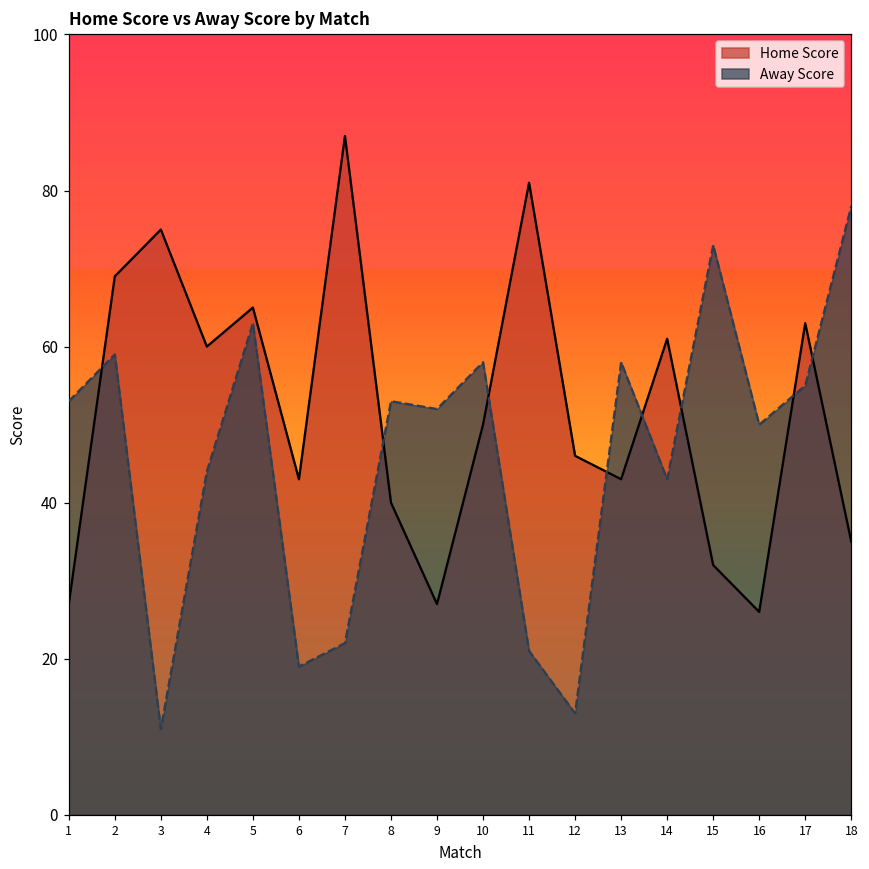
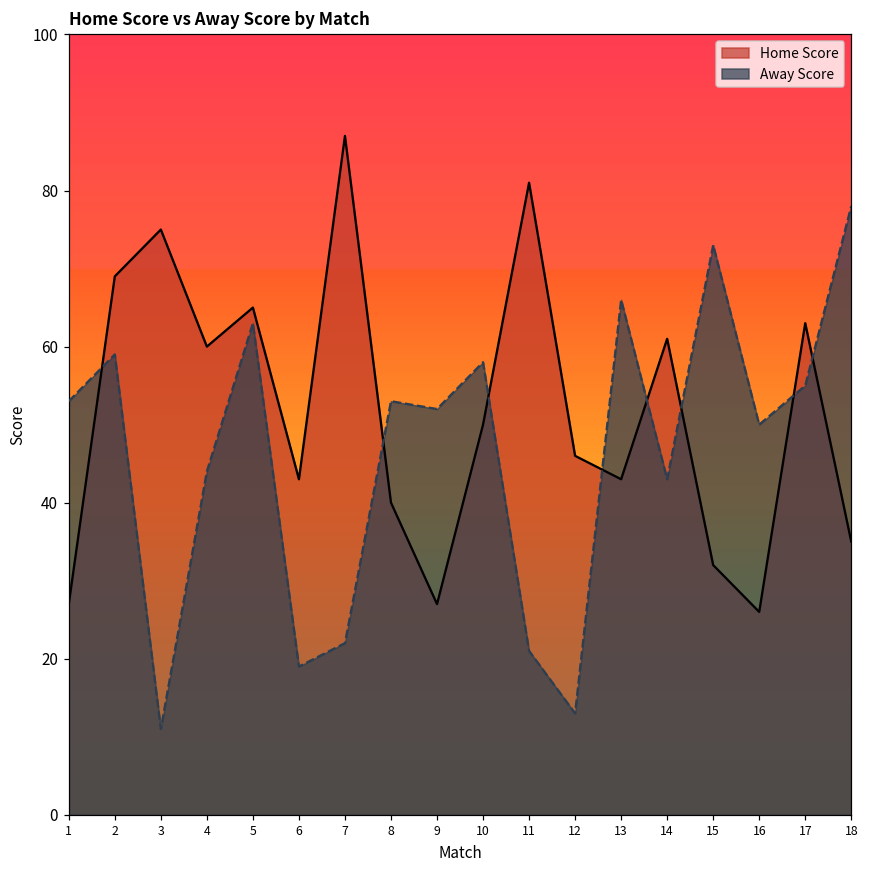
Away Score, 13: 58 -> 66
